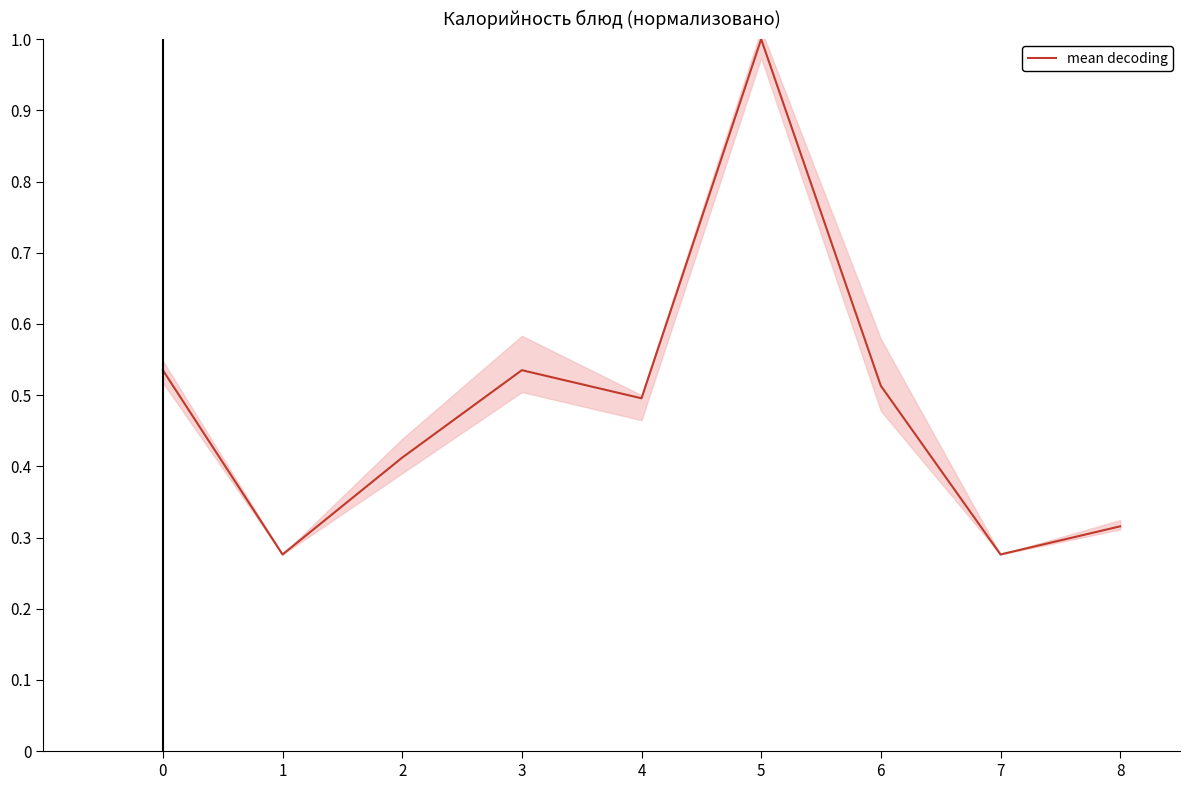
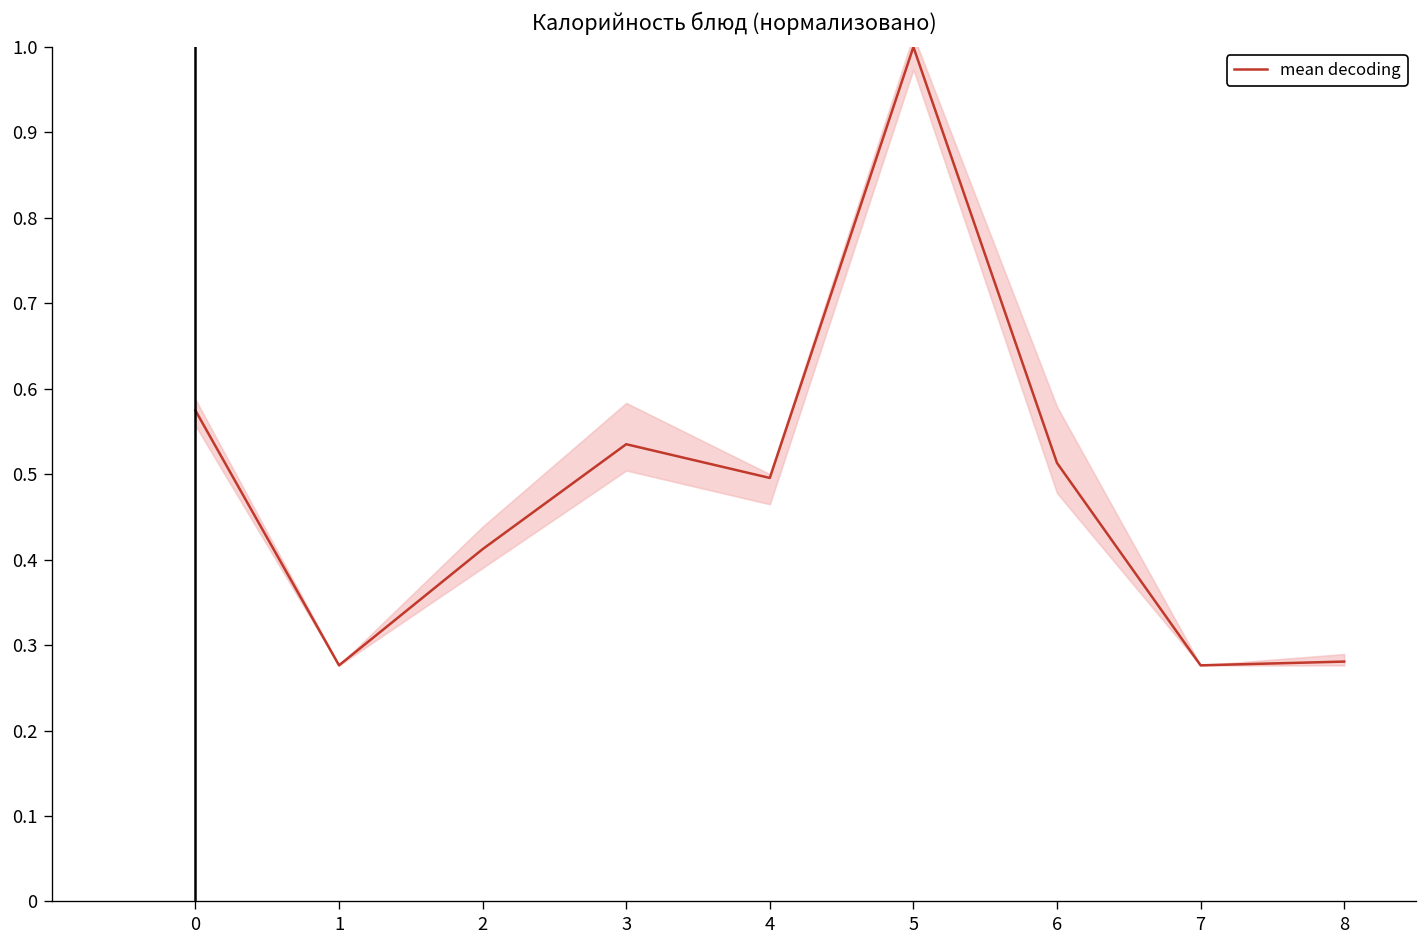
mean decoding, 0: 0.54 -> 0.57
mean decoding, 8: 0.32 -> 0.28
